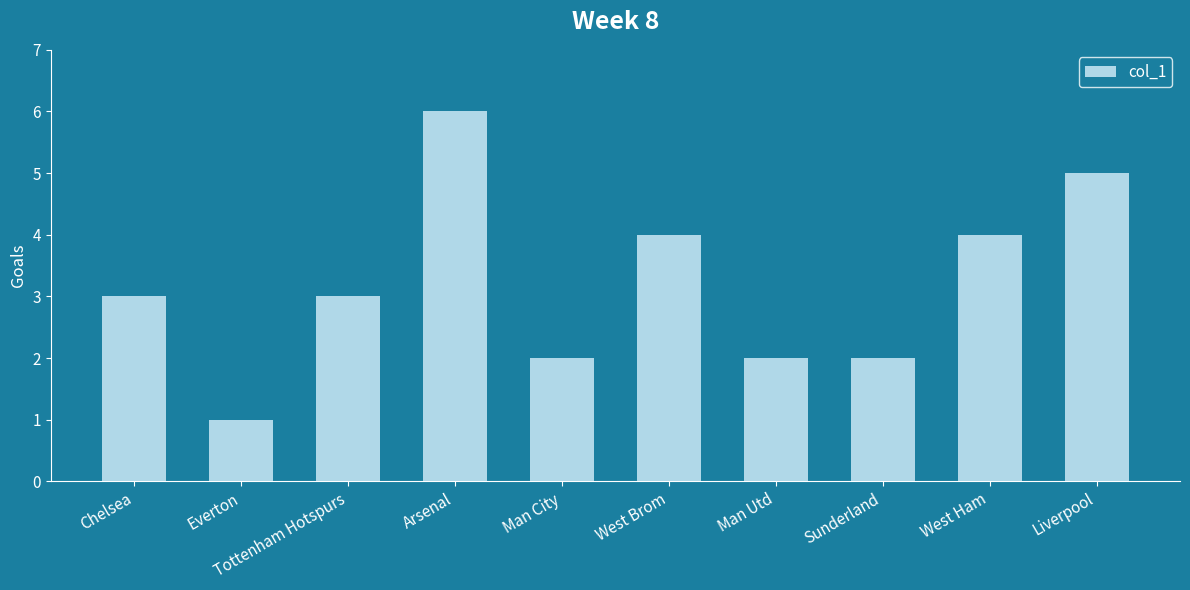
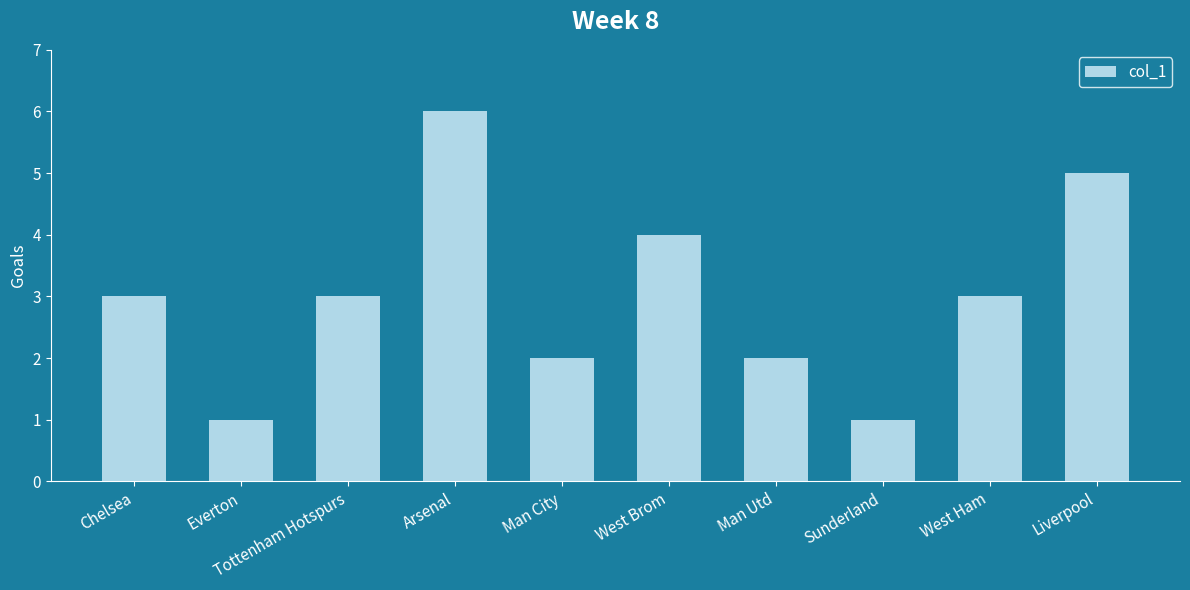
Sunderland: 2 -> 1
West Ham: 4 -> 3
